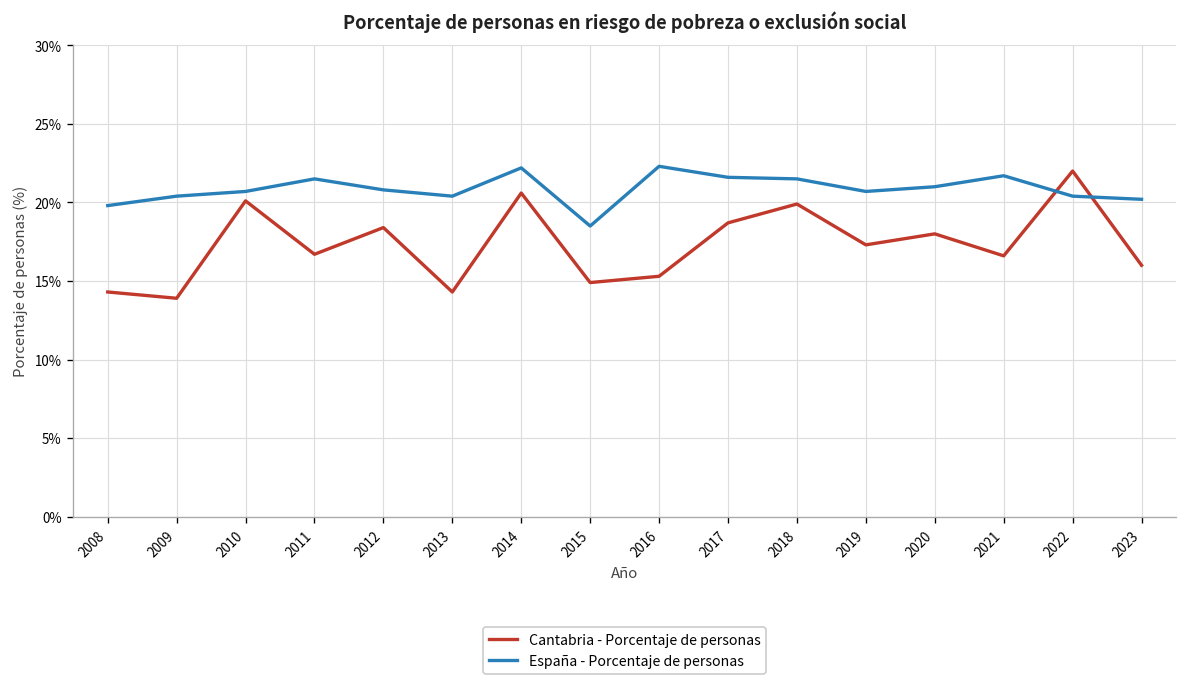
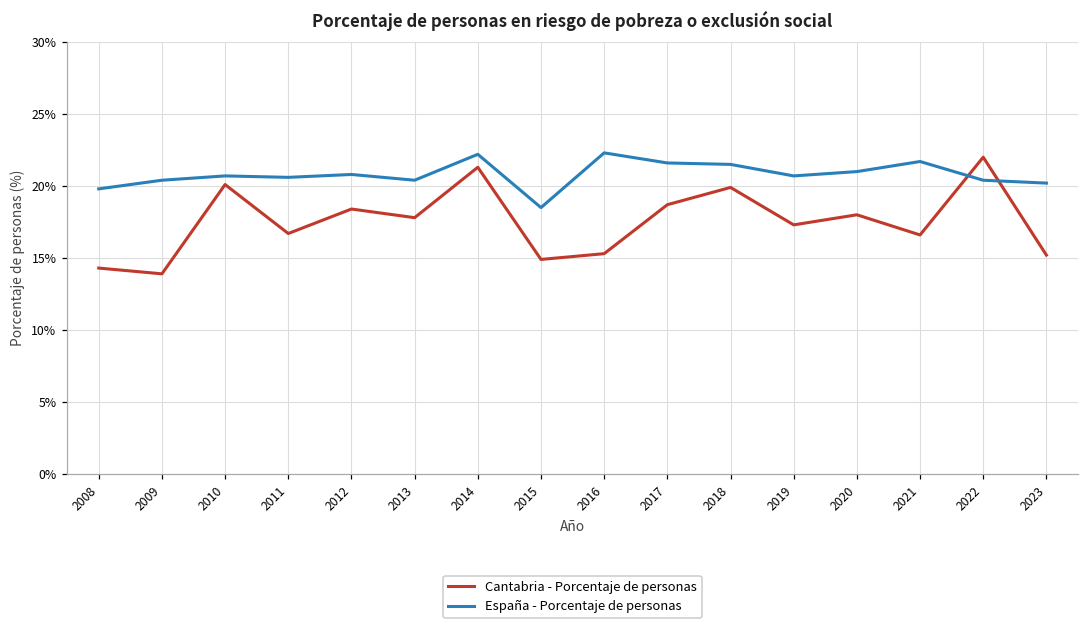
España - Porcentaje de personas, 2011: 21.5% -> 20.6%
Cantabria - Porcentaje de personas, 2013: 14.3% -> 17.8%
Cantabria - Porcentaje de personas, 2014: 20.6% -> 21.3%
Cantabria - Porcentaje de personas, 2023: 16.0% -> 15.2%
